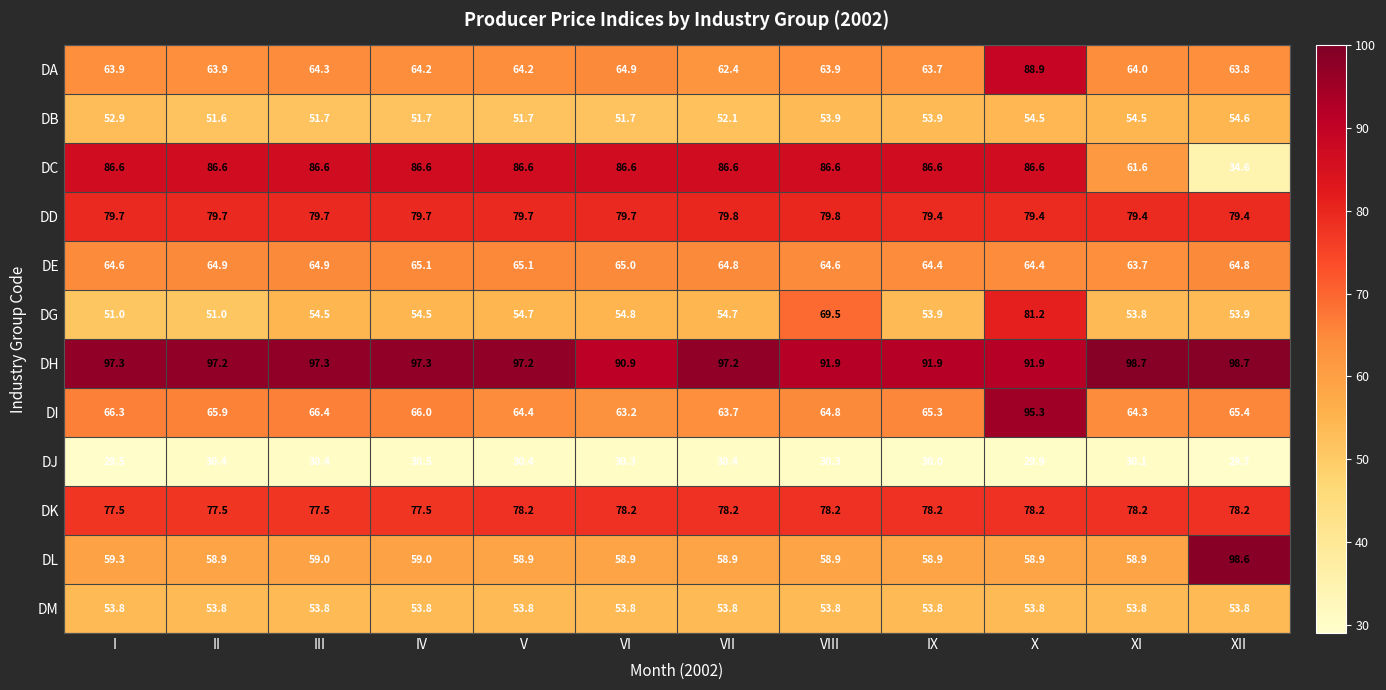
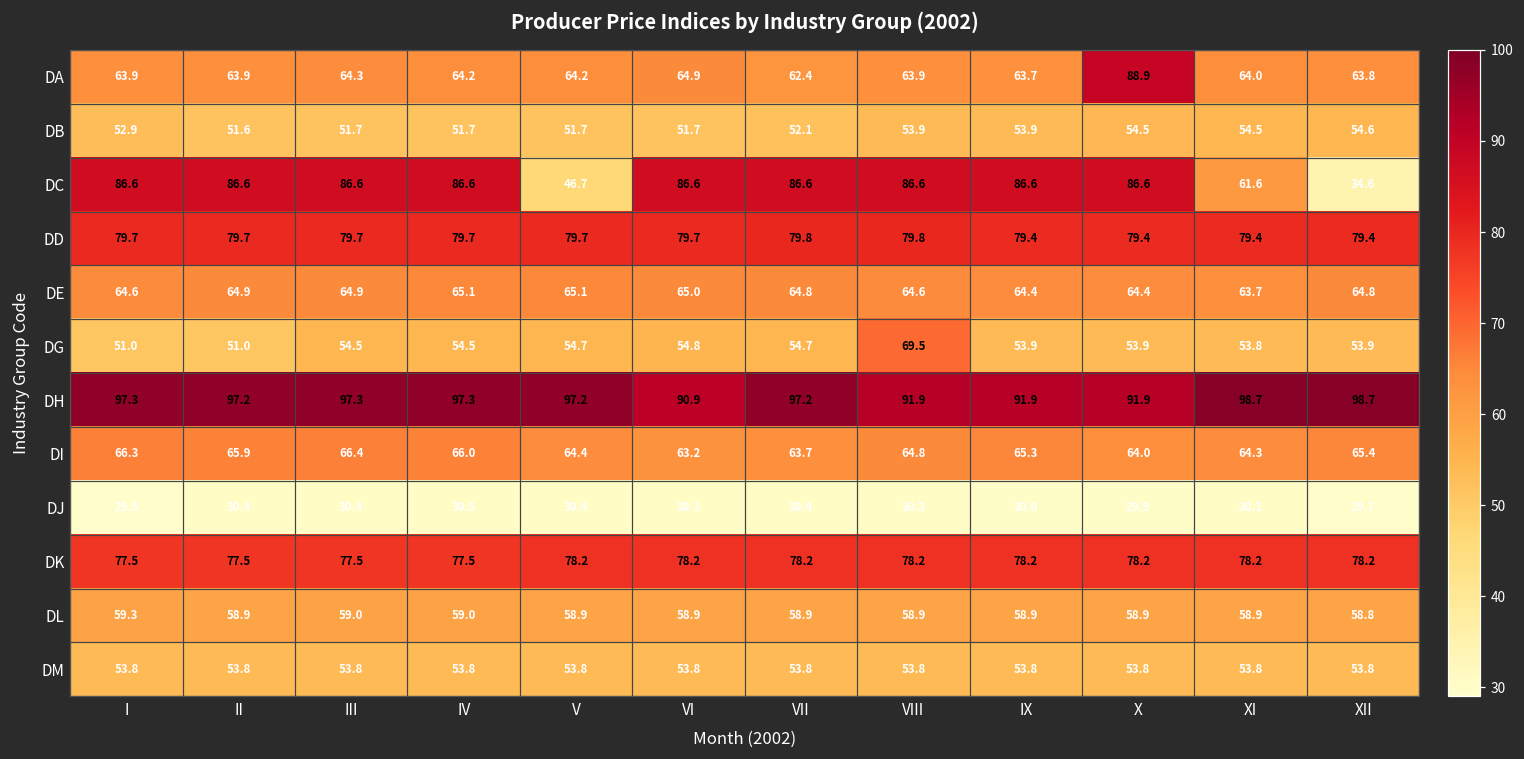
DC, V: 86.6 -> 46.7
DG, X: 81.2 -> 53.9
DI, X: 95.3 -> 64.0
DL, XII: 98.6 -> 58.8
